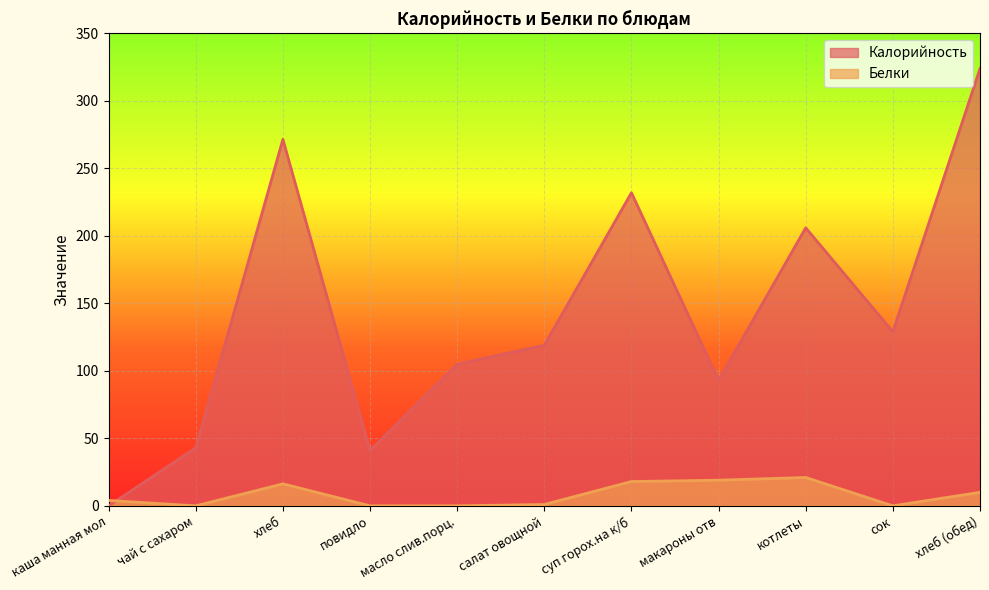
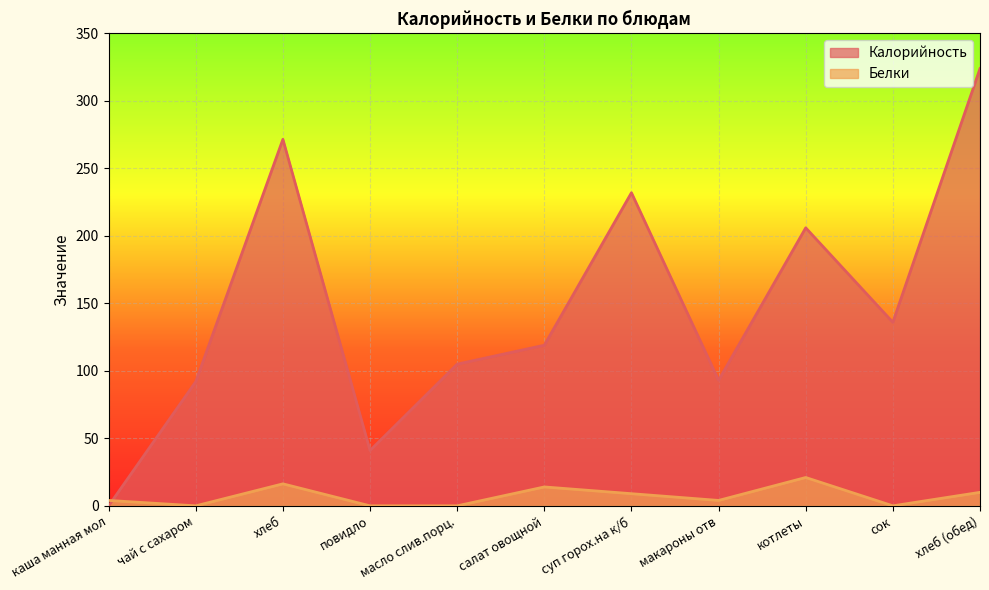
Калорийность, чай с сахаром: 43 -> 92
Белки, салат овощной: 1 -> 14
Белки, суп горох.на к/б: 18 -> 9
Белки, макароны отв: 19 -> 4
Калорийность, сок: 129 -> 136
